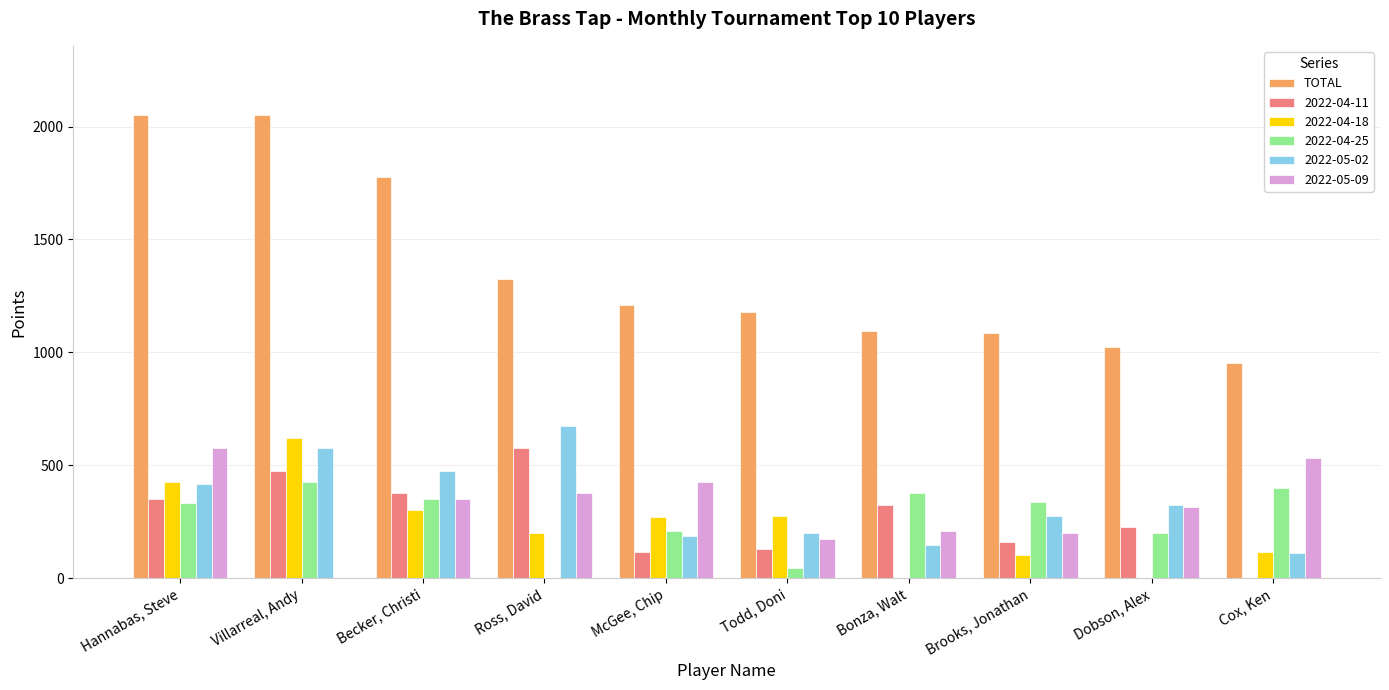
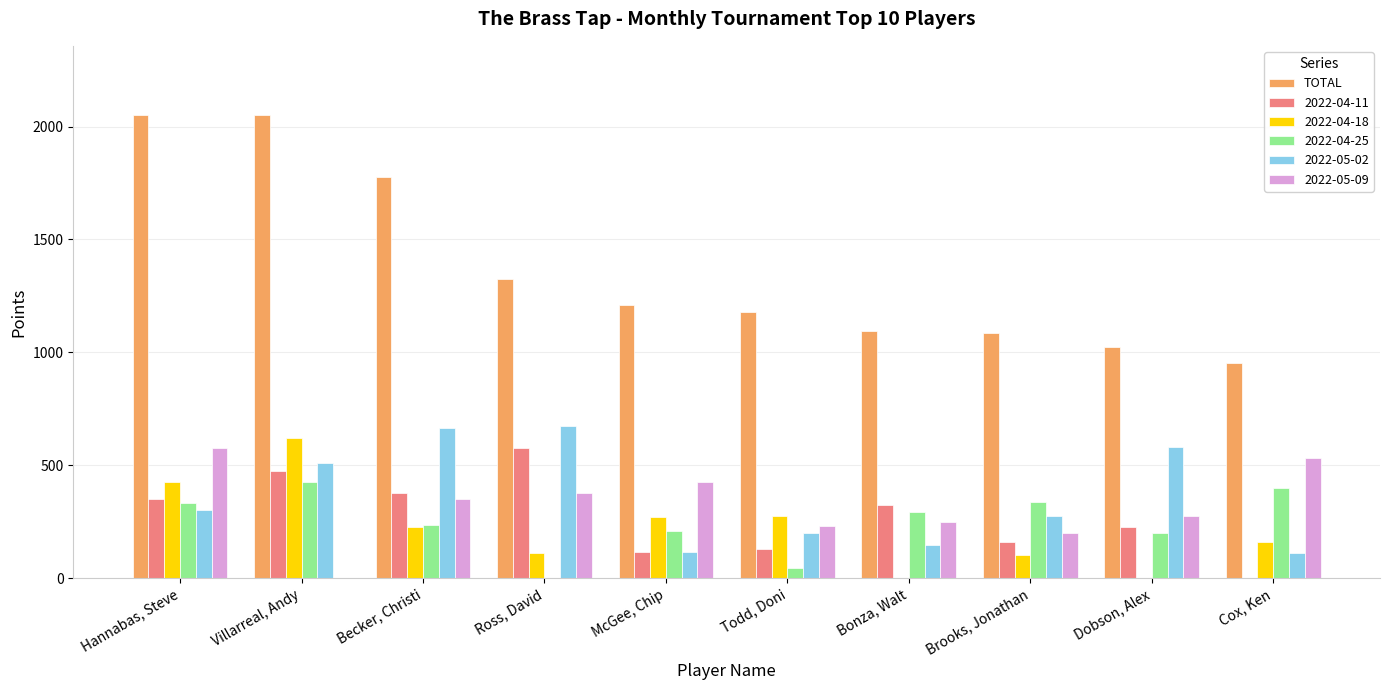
2022-05-02, Hannabas, Steve: 420 -> 300
2022-05-02, Villarreal, Andy: 580 -> 510
2022-04-18, Becker, Christi: 300 -> 230
2022-04-25, Becker, Christi: 350 -> 240
2022-05-02, Becker, Christi: 480 -> 660
2022-04-18, Ross, David: 200 -> 110
2022-05-02, McGee, Chip: 190 -> 120
2022-05-09, Todd, Doni: 180 -> 230
2022-04-25, Bonza, Walt: 380 -> 290
2022-05-09, Bonza, Walt: 210 -> 250
2022-05-02, Dobson, Alex: 330 -> 580
2022-05-09, Dobson, Alex: 320 -> 280
2022-04-18, Cox, Ken: 110 -> 160
